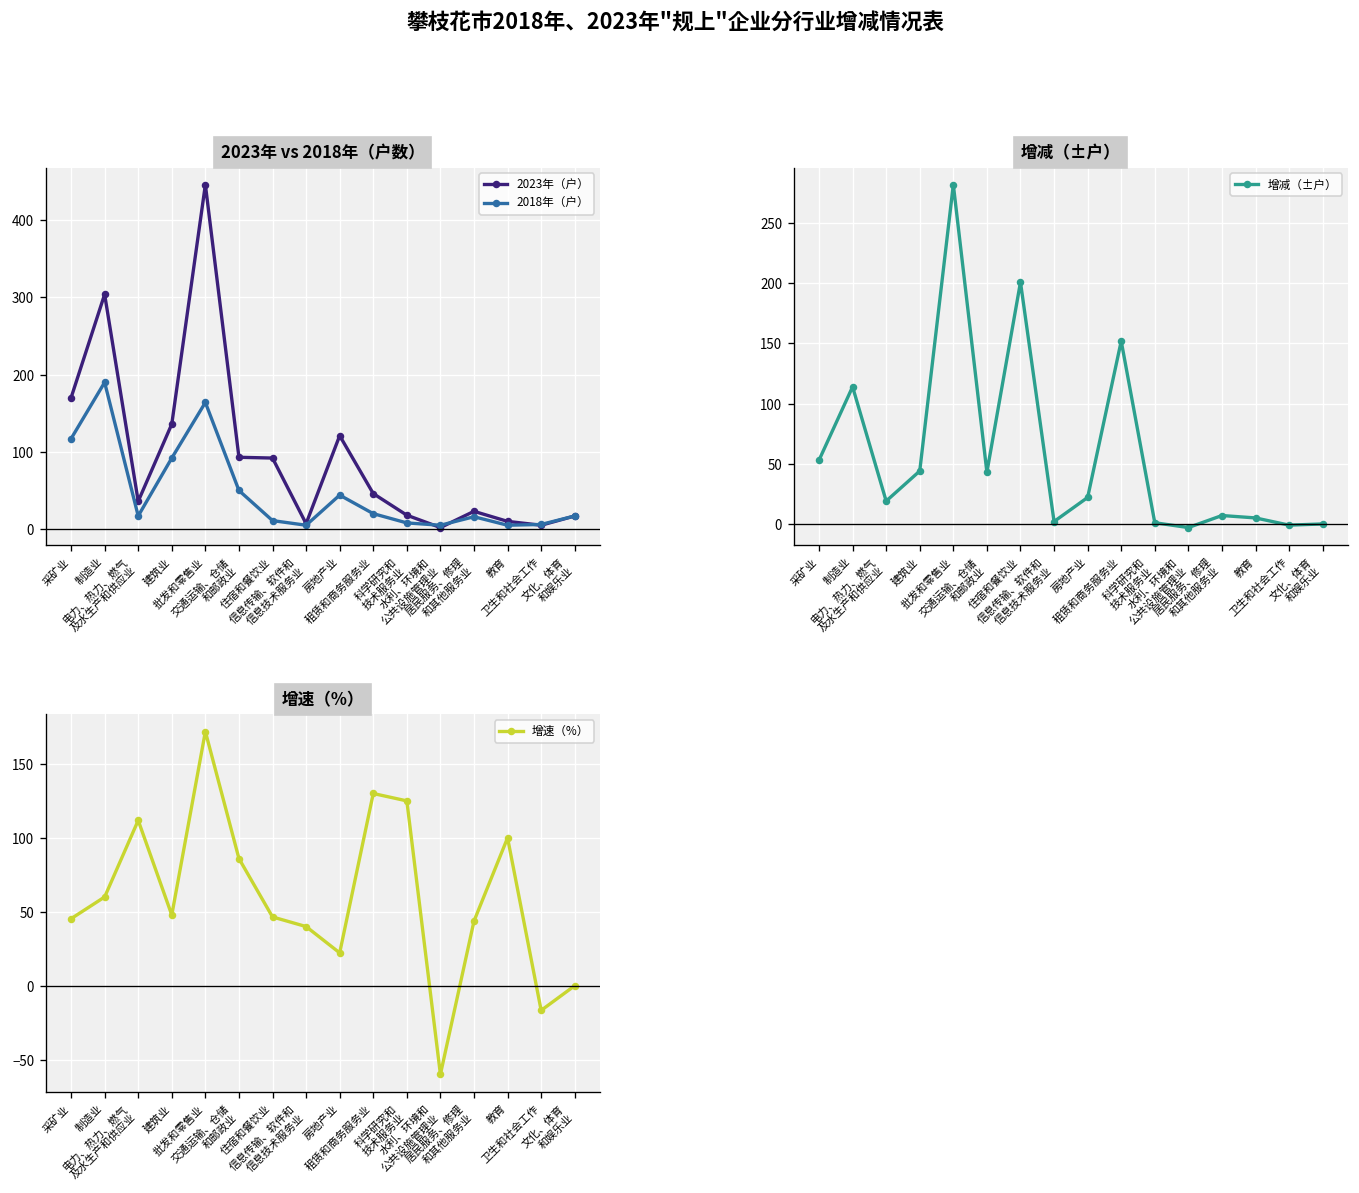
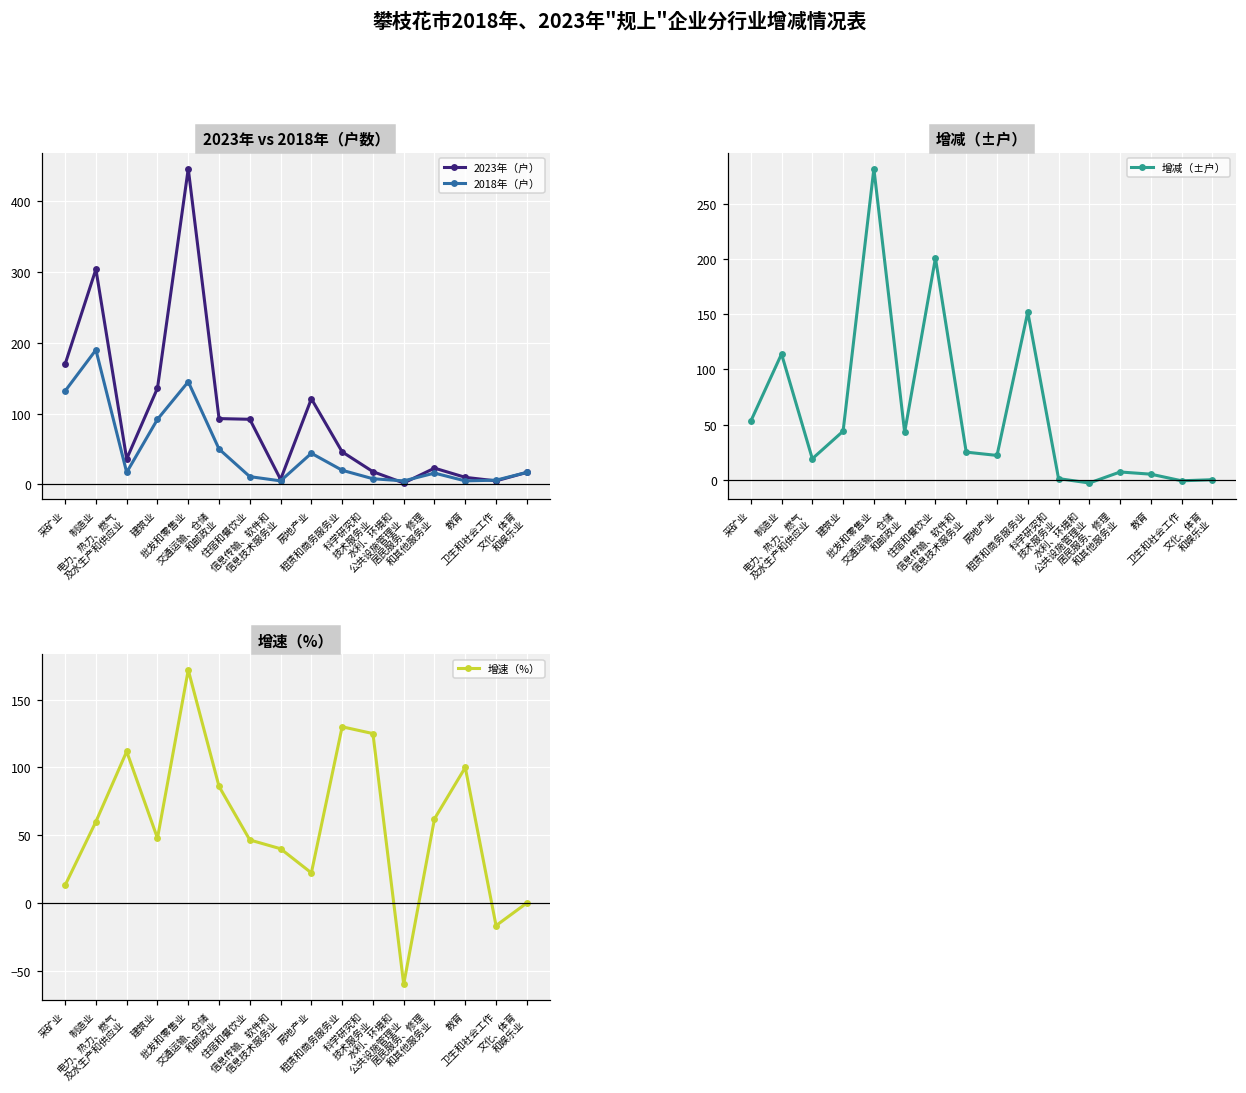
2023年 vs 2018年（户数）, 2018年（户）, 采矿业: 120 -> 130
2023年 vs 2018年（户数）, 2018年（户）, 批发和零售业: 160 -> 150
增减（±户）, 信息传输、软件和 信息技术服务业: 2 -> 25
增速（%）, 采矿业: 45 -> 13
增速（%）, 居民服务、修理 和其他服务业: 44 -> 62
